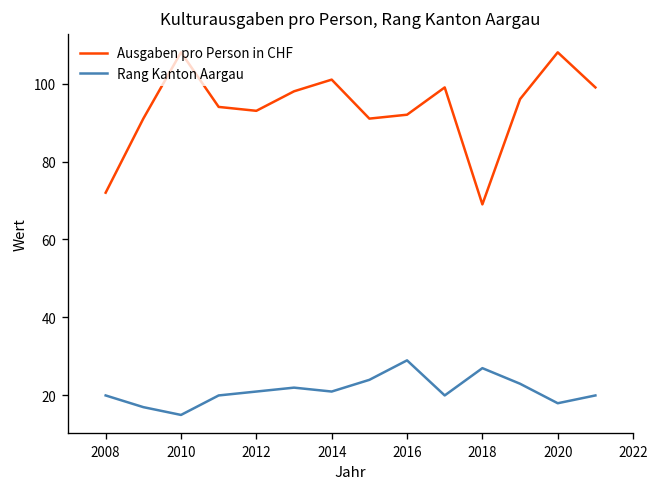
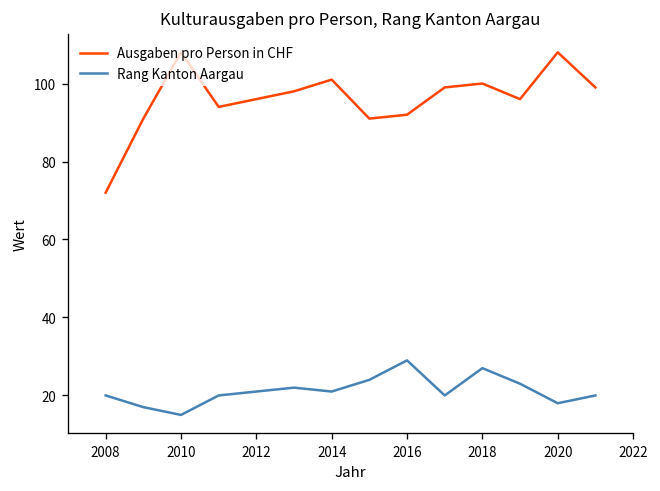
Ausgaben pro Person in CHF, 2012: 93 -> 96
Ausgaben pro Person in CHF, 2018: 69 -> 100
